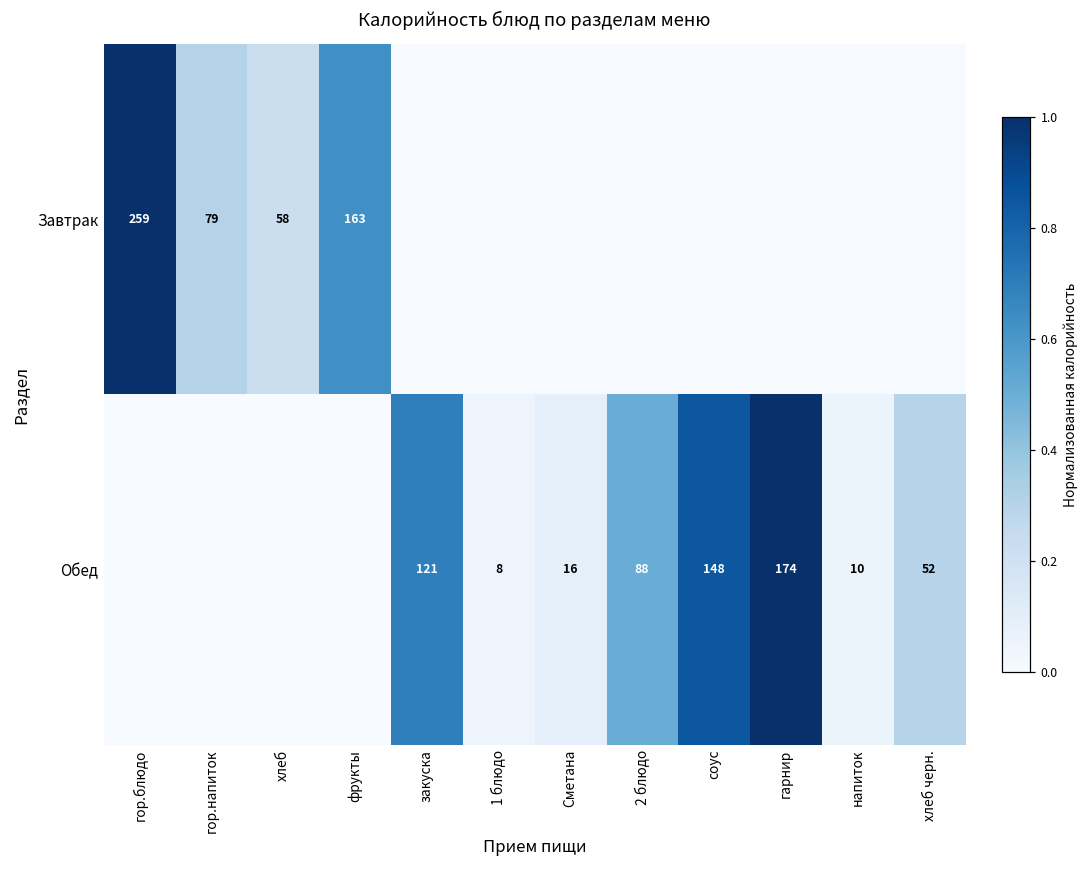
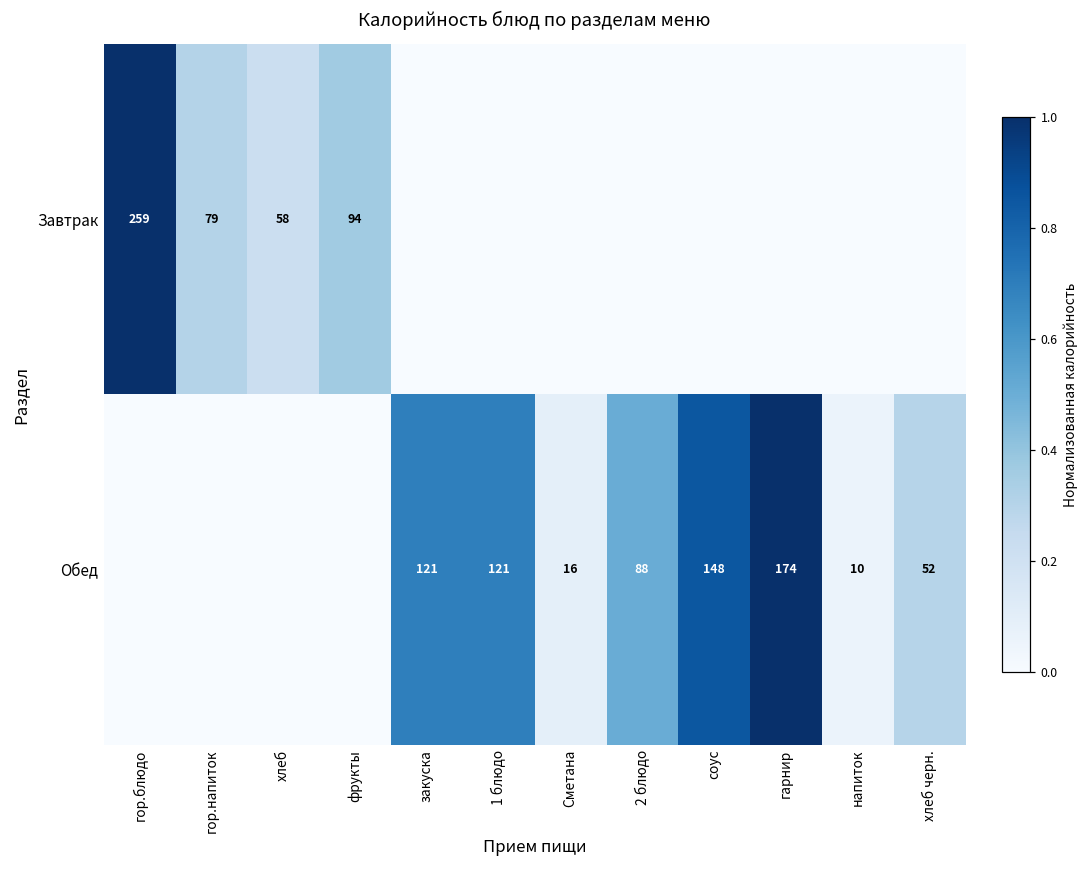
Завтрак, фрукты: 163 -> 94
Обед, 1 блюдо: 8 -> 121
